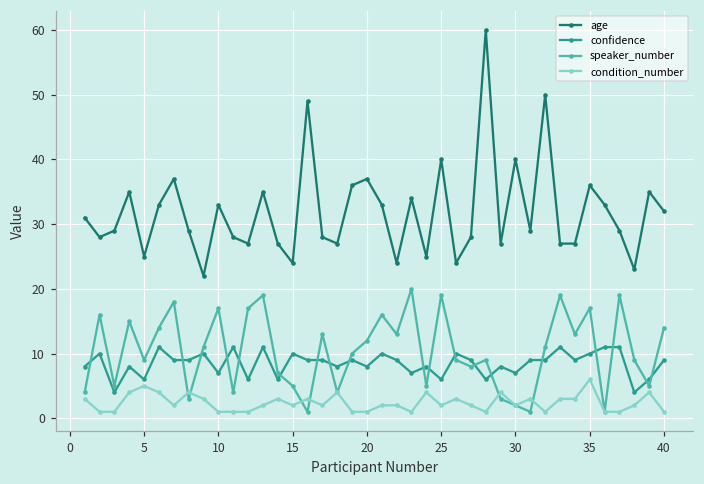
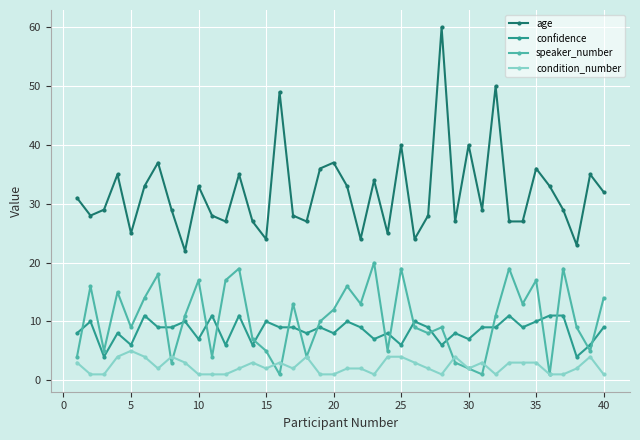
condition_number, 25: 2 -> 4
condition_number, 35: 6 -> 3
